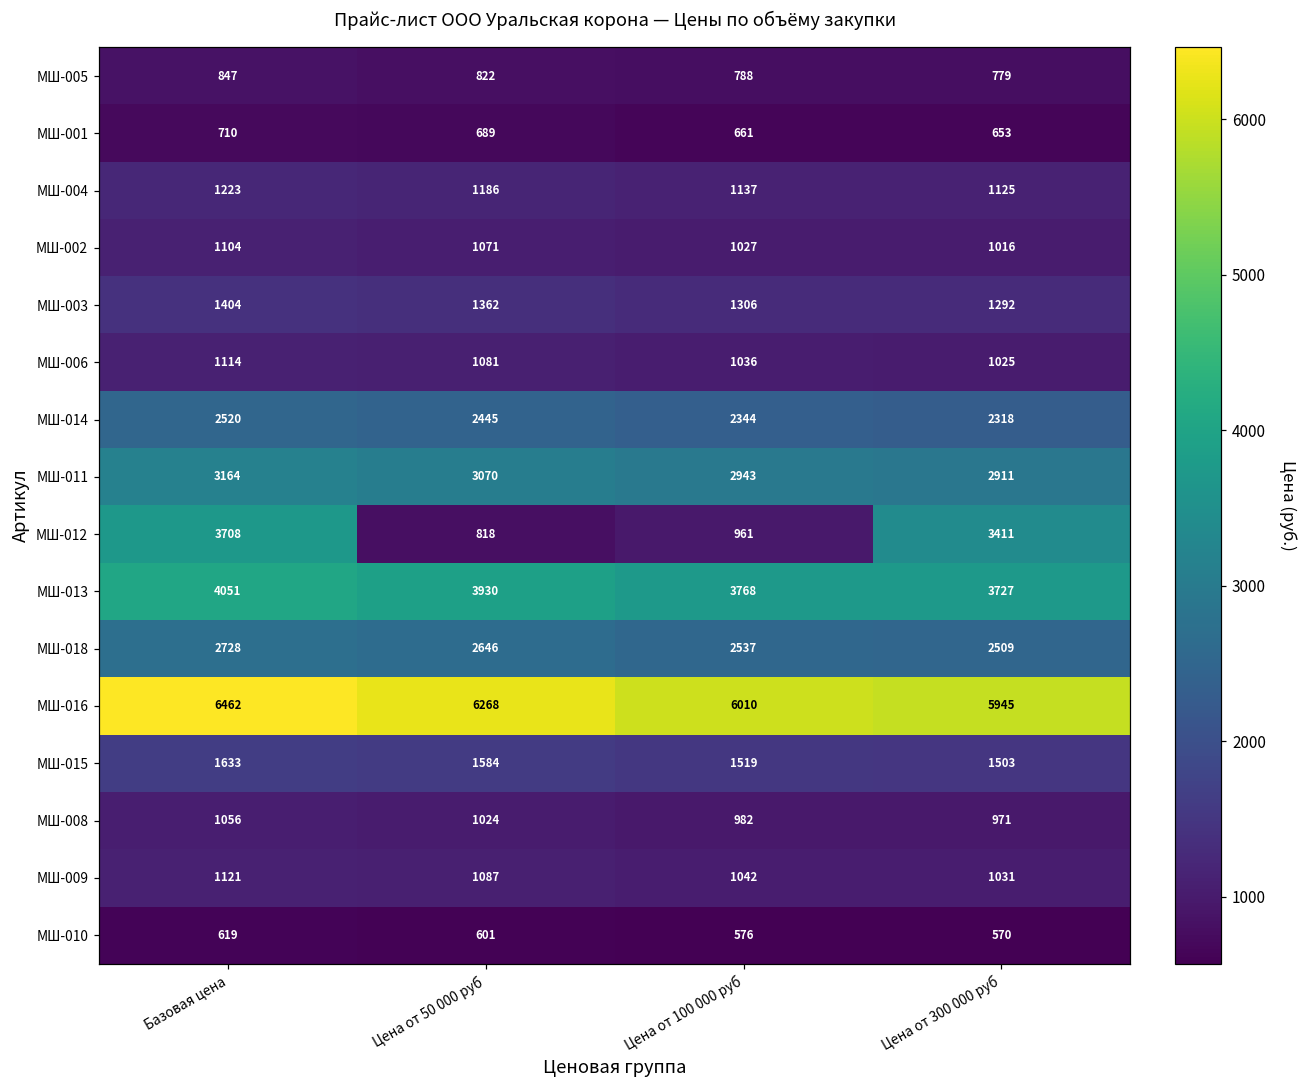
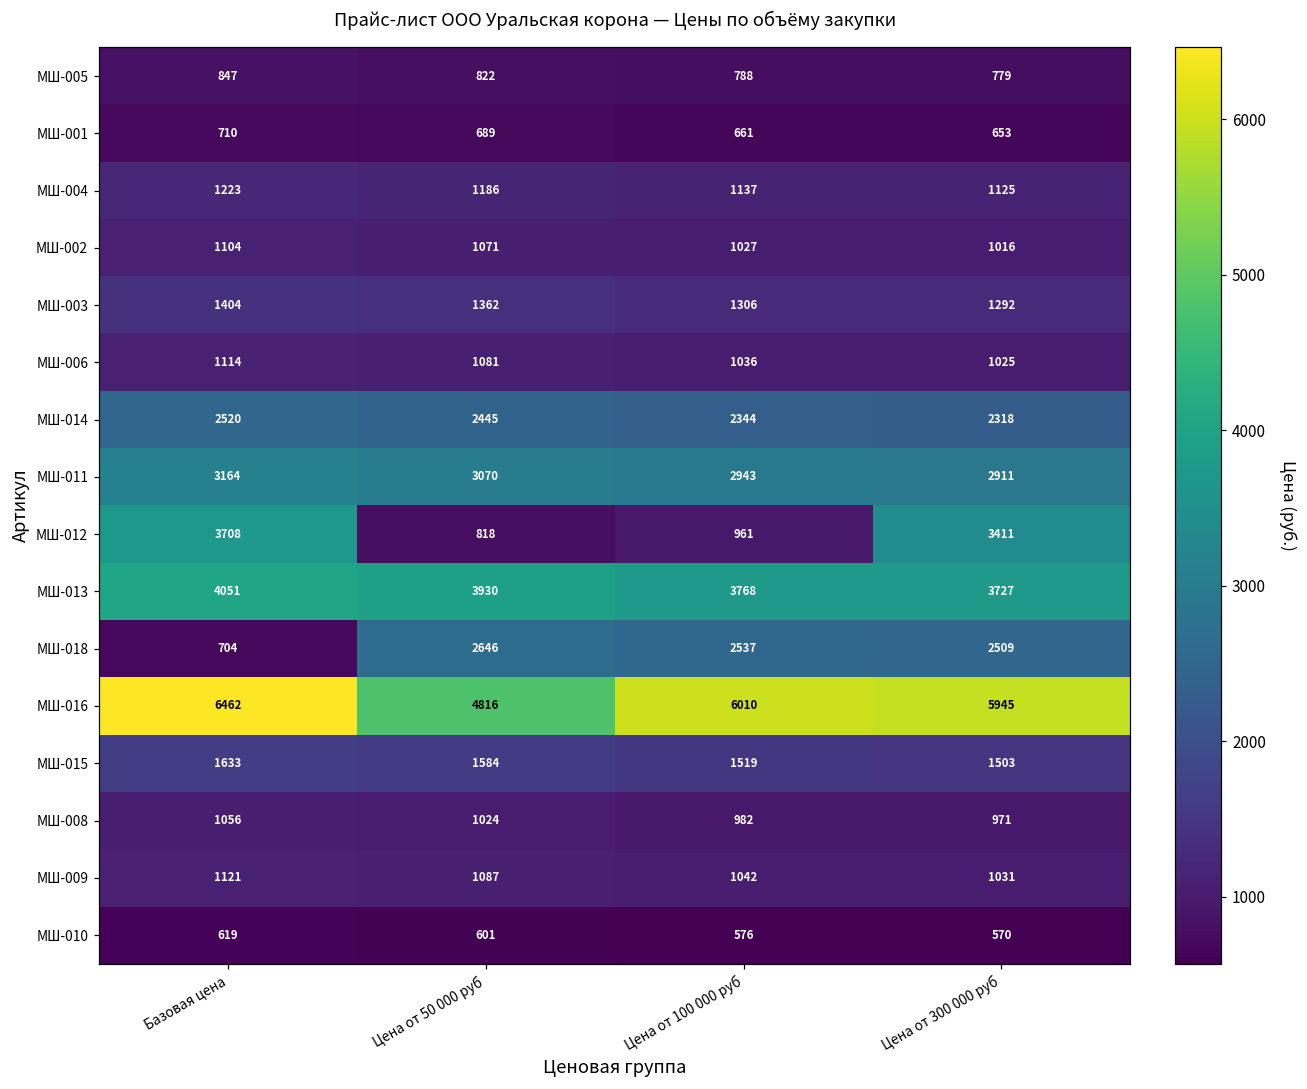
МШ-018, Базовая цена: 2728 -> 704
МШ-016, Цена от 50 000 руб: 6268 -> 4816
